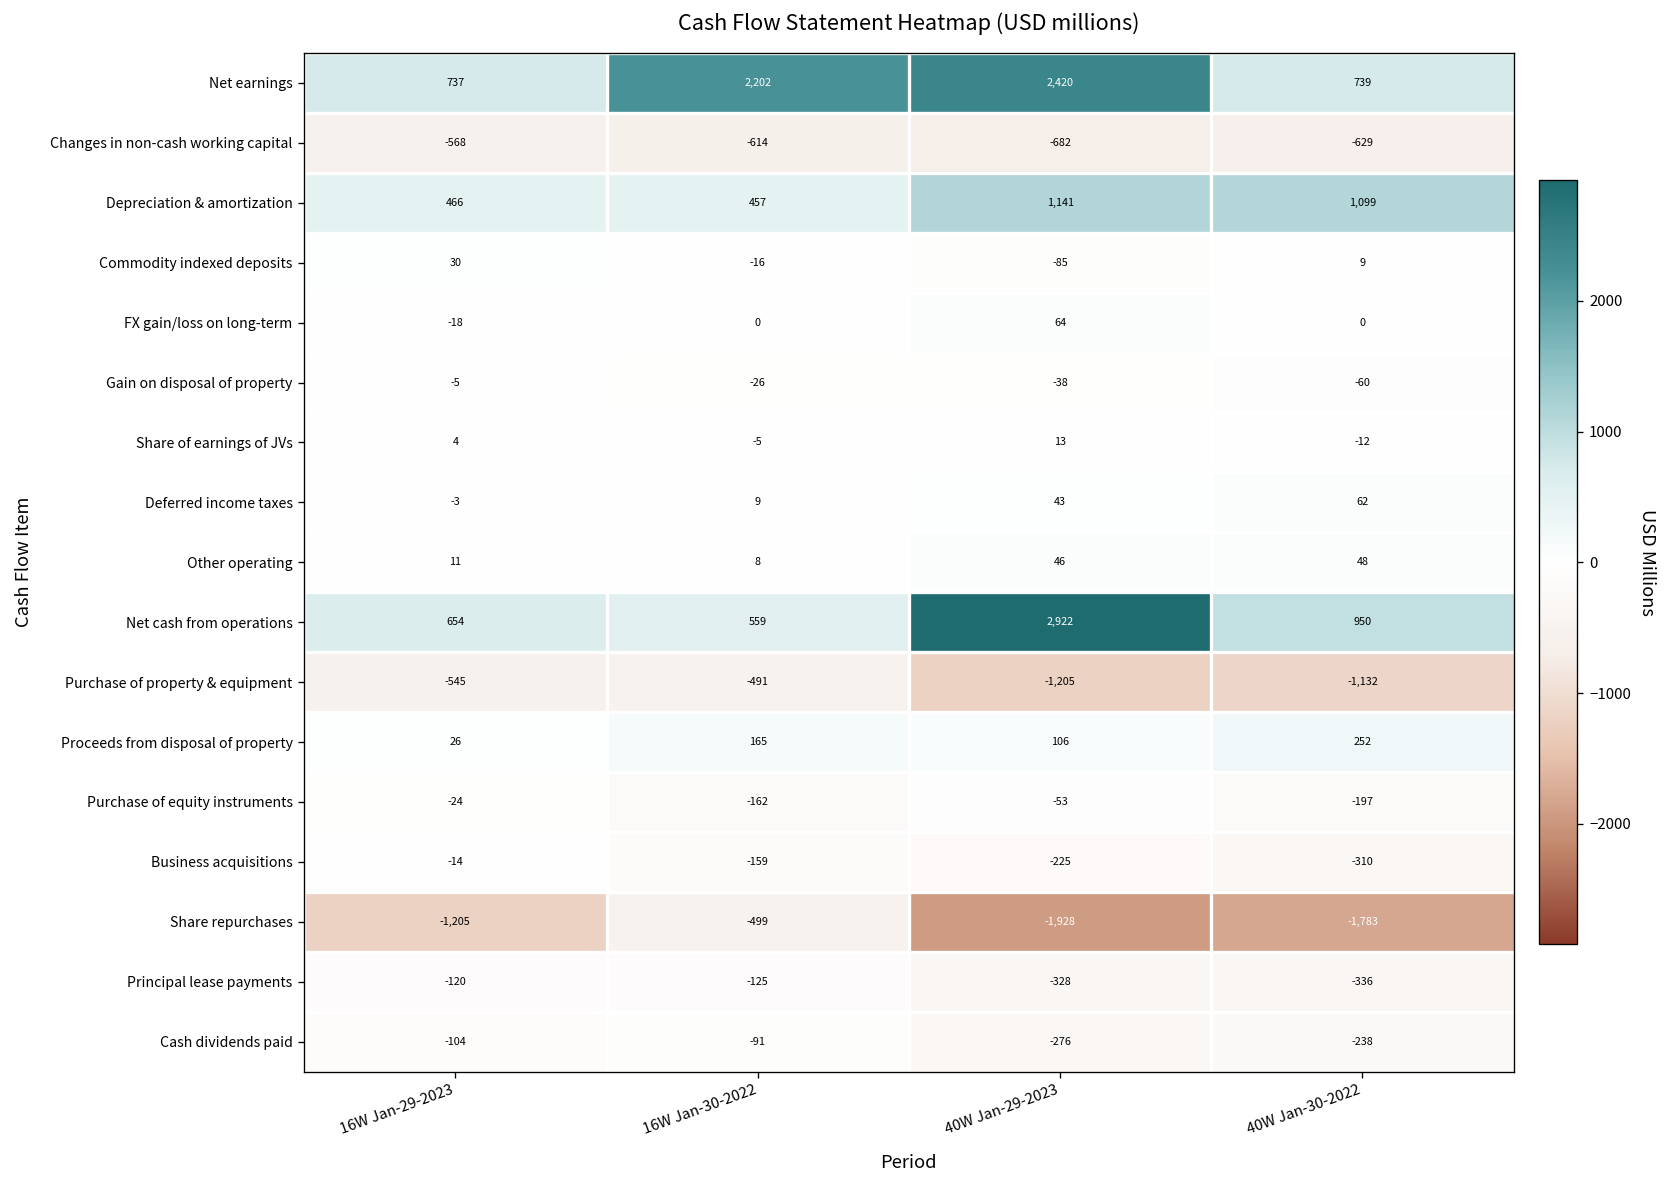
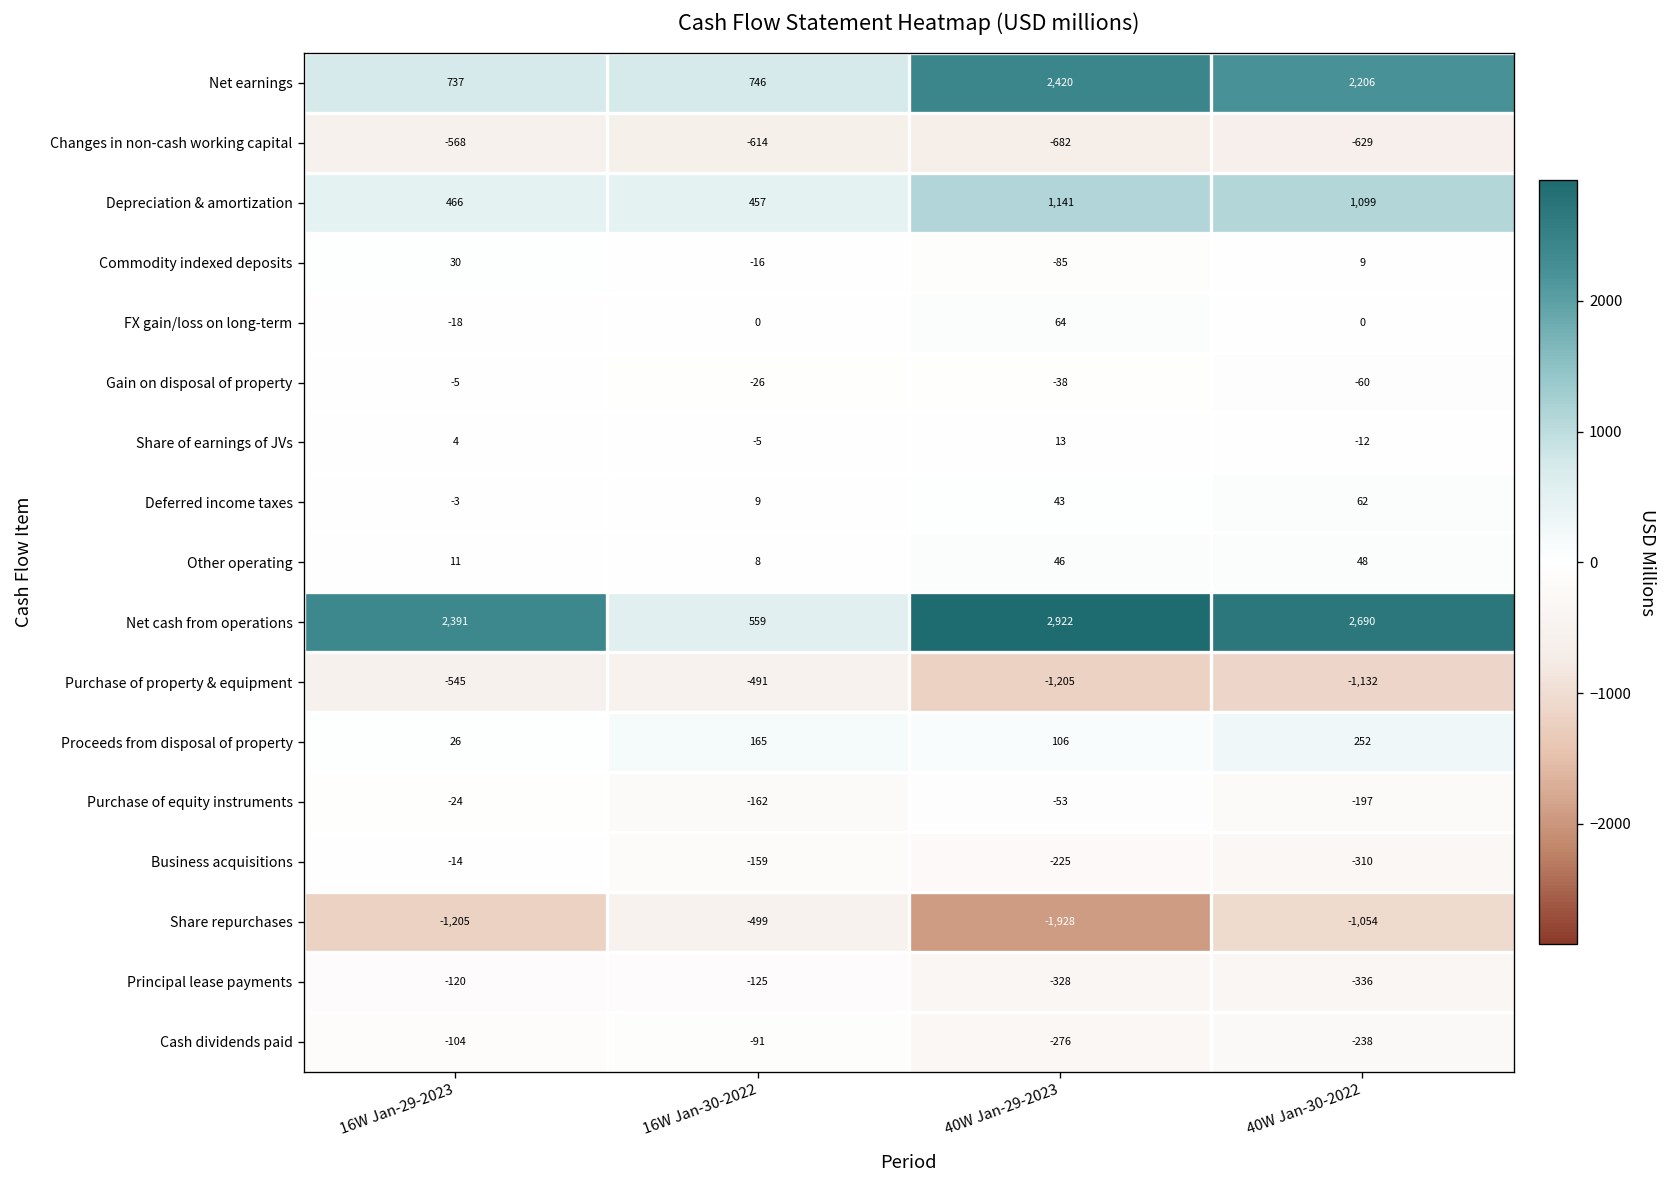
Net earnings, 16W Jan-30-2022: 2,202 -> 746
Net earnings, 40W Jan-30-2022: 739 -> 2,206
Net cash from operations, 16W Jan-29-2023: 654 -> 2,391
Net cash from operations, 40W Jan-30-2022: 950 -> 2,690
Share repurchases, 40W Jan-30-2022: -1,783 -> -1,054
